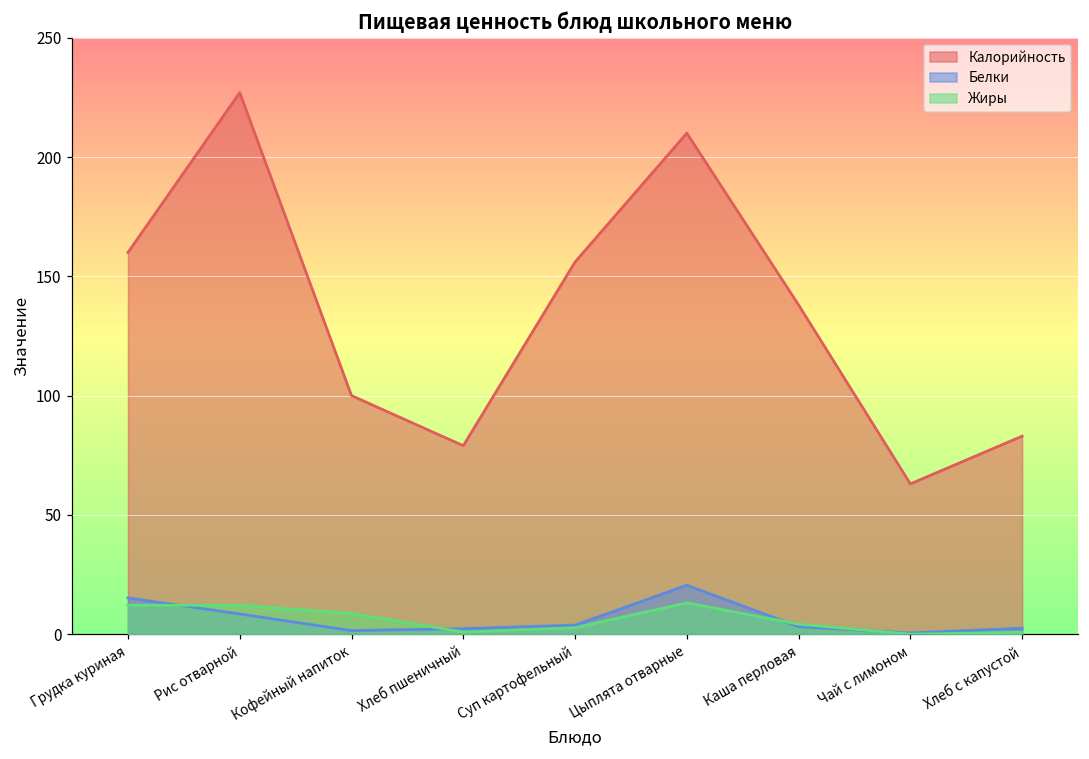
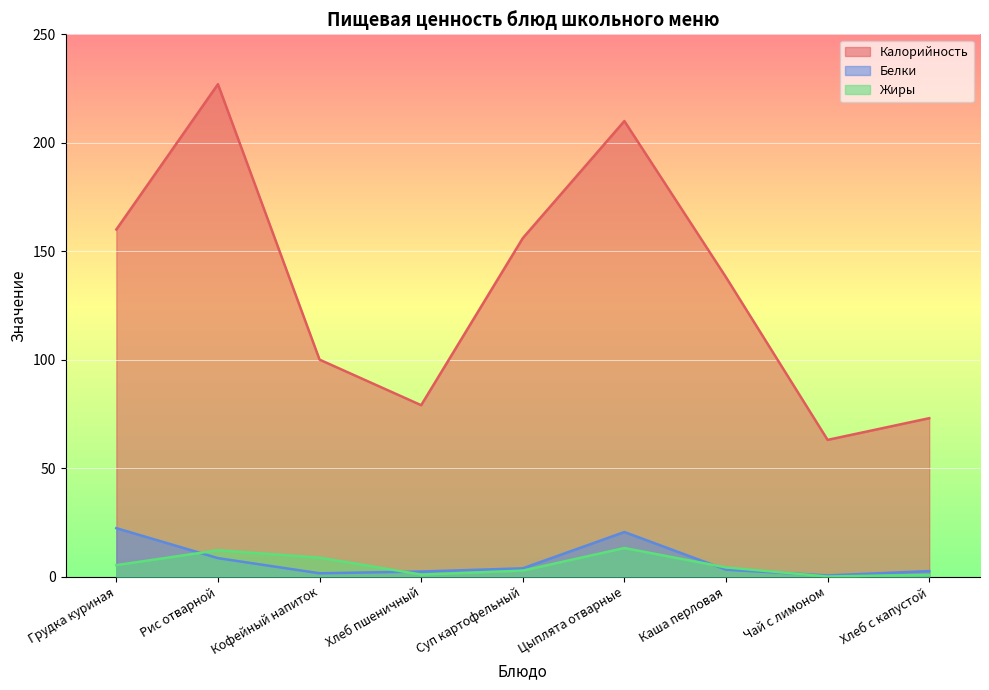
Белки, Грудка куриная: 15 -> 22
Жиры, Грудка куриная: 12 -> 5
Калорийность, Хлеб с капустой: 83 -> 73
